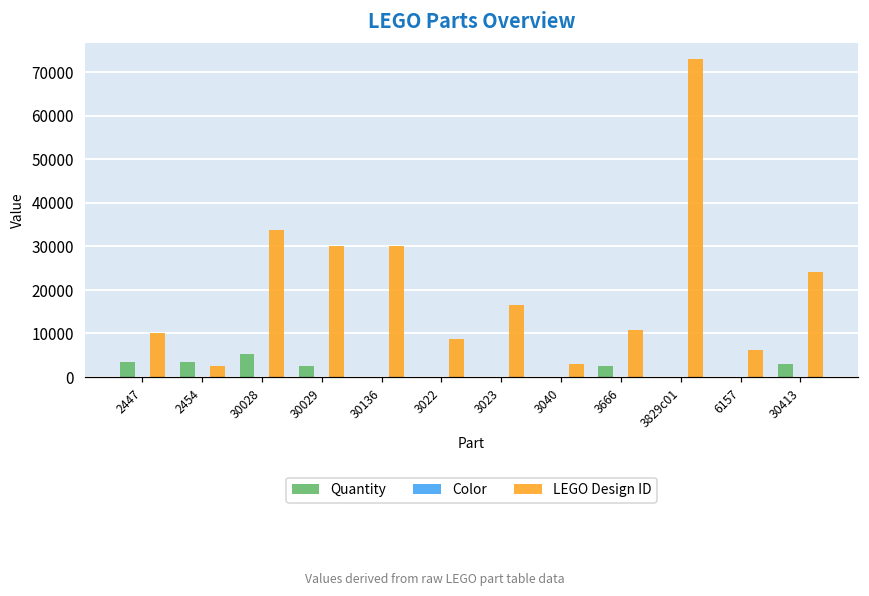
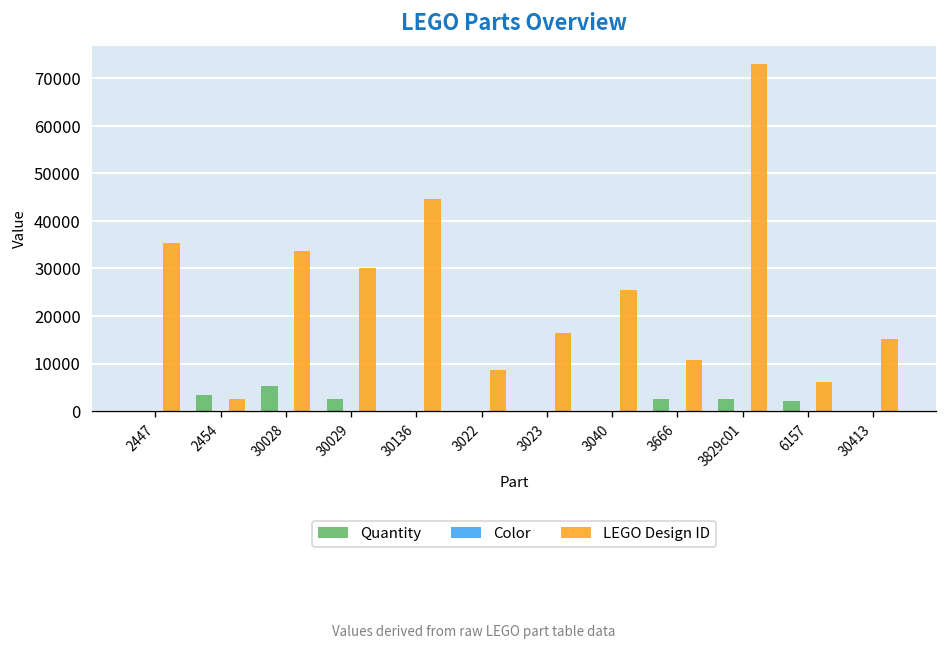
Quantity, 2447: 4000 -> 0
LEGO Design ID, 2447: 10000 -> 35000
LEGO Design ID, 30136: 30000 -> 45000
LEGO Design ID, 3040: 3000 -> 25000
Quantity, 3829c01: 0 -> 3000
Quantity, 6157: 0 -> 2000
Quantity, 30413: 3000 -> 0
LEGO Design ID, 30413: 24000 -> 15000
